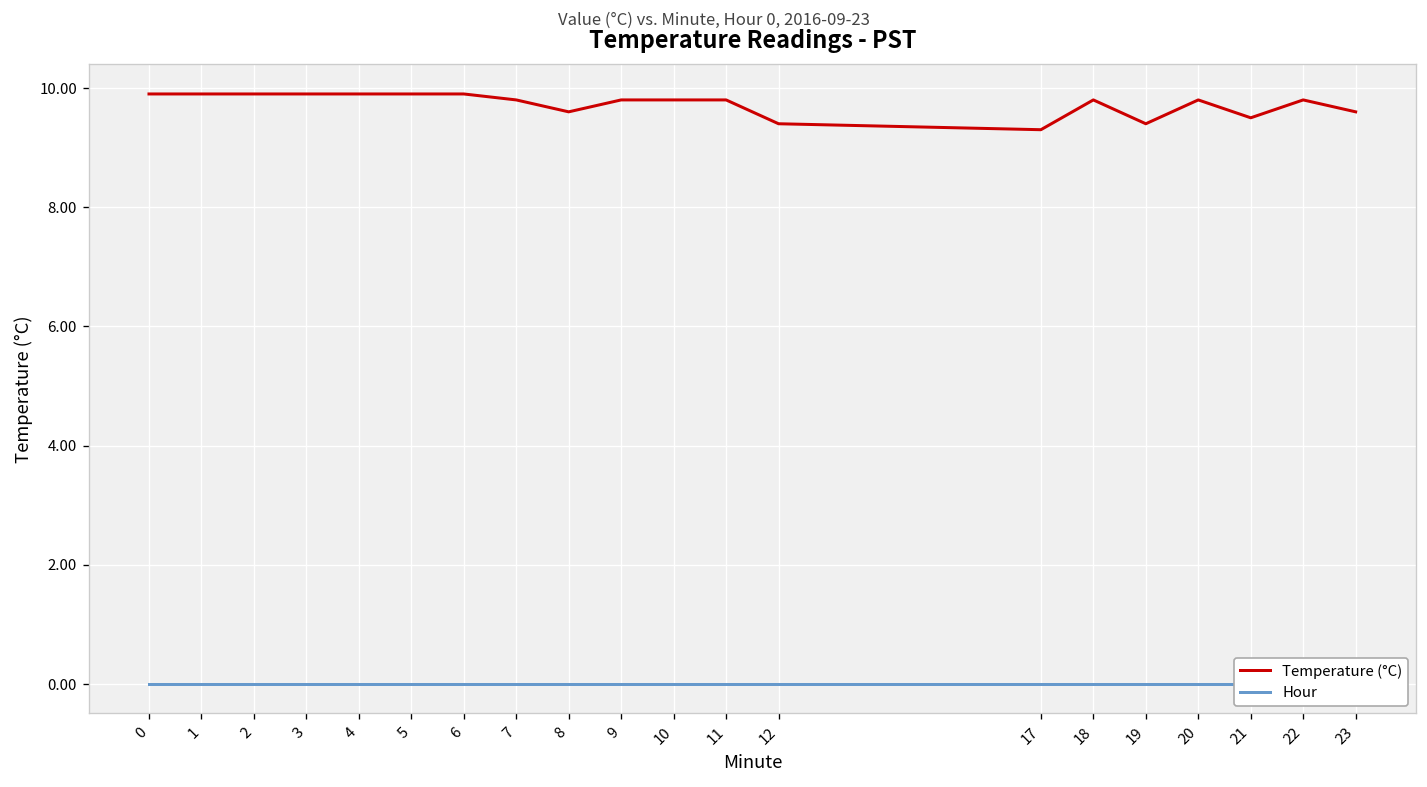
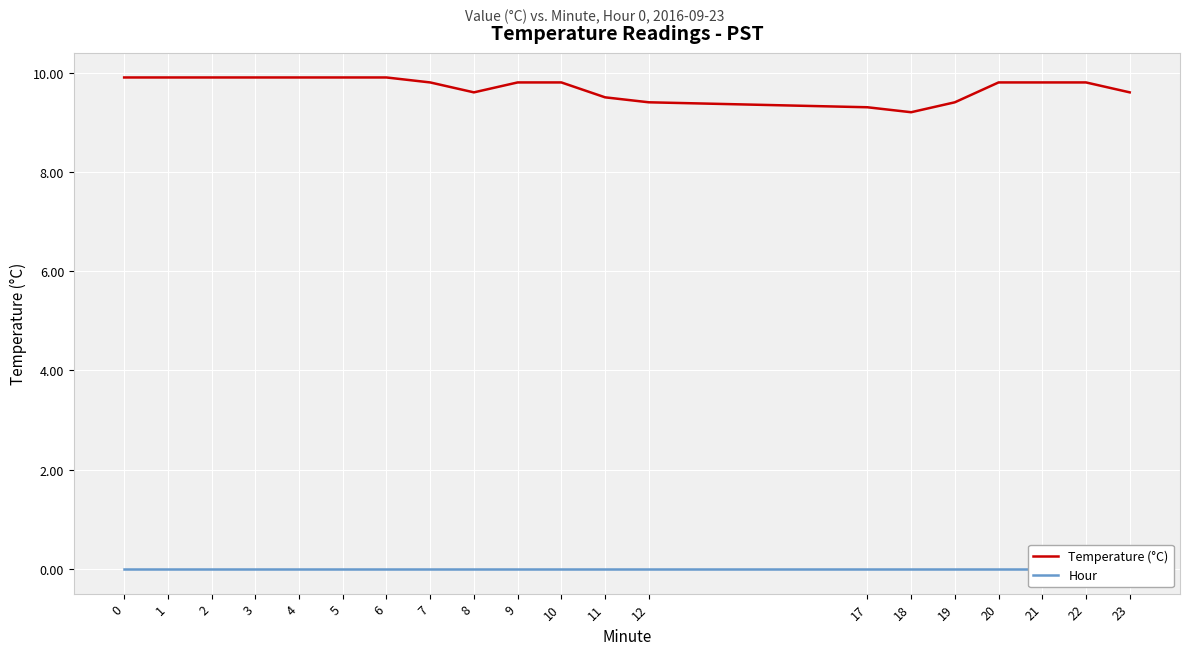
Temperature (°C), 11: 9.8 -> 9.5
Temperature (°C), 18: 9.8 -> 9.2
Temperature (°C), 21: 9.5 -> 9.8
